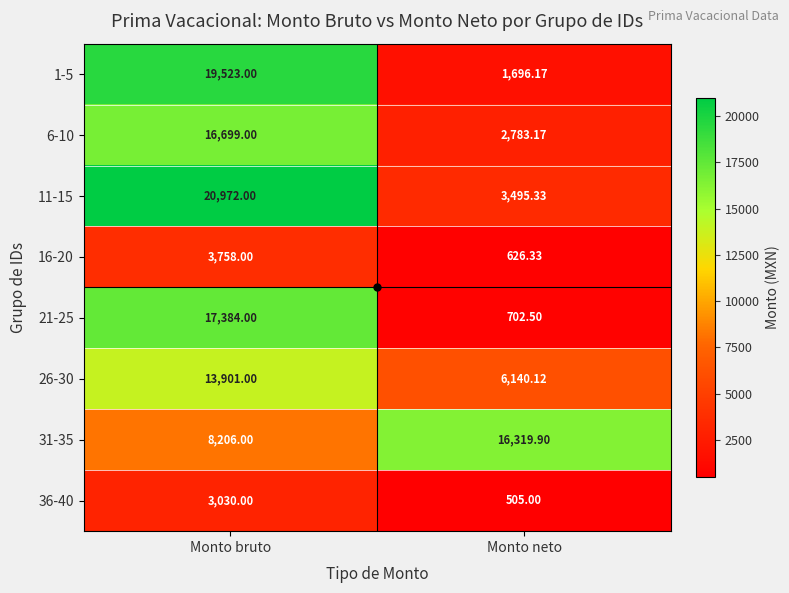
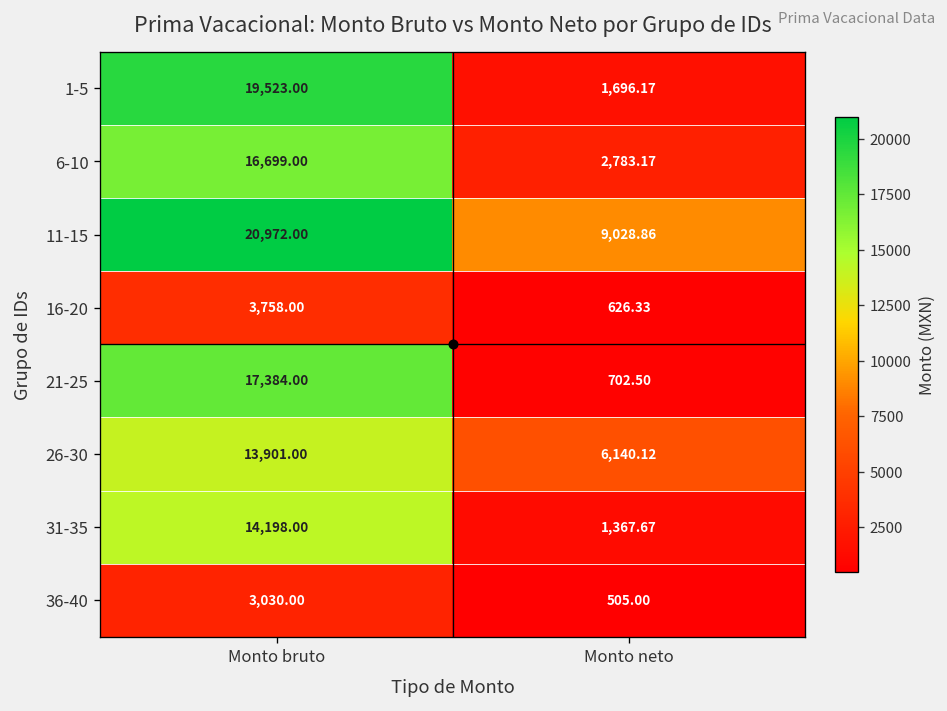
11-15, Monto neto: 3,495.33 -> 9,028.86
31-35, Monto bruto: 8,206.00 -> 14,198.00
31-35, Monto neto: 16,319.90 -> 1,367.67
